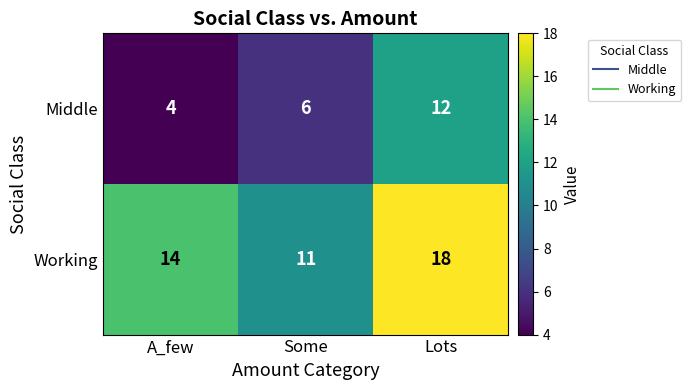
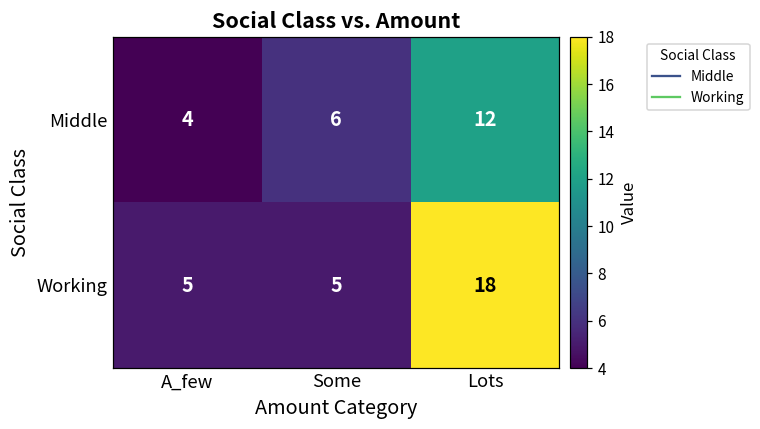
Working, A_few: 14 -> 5
Working, Some: 11 -> 5
